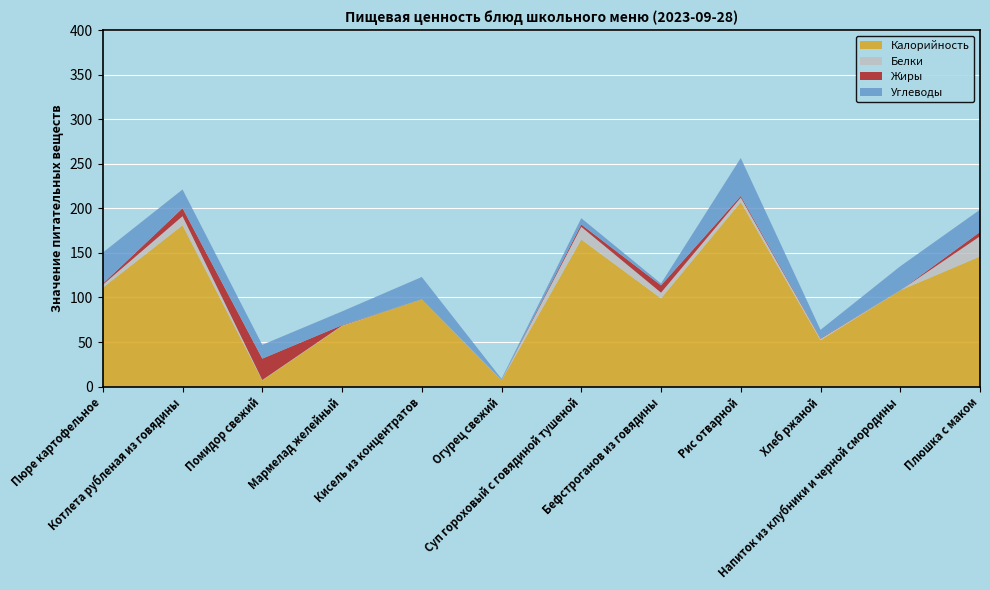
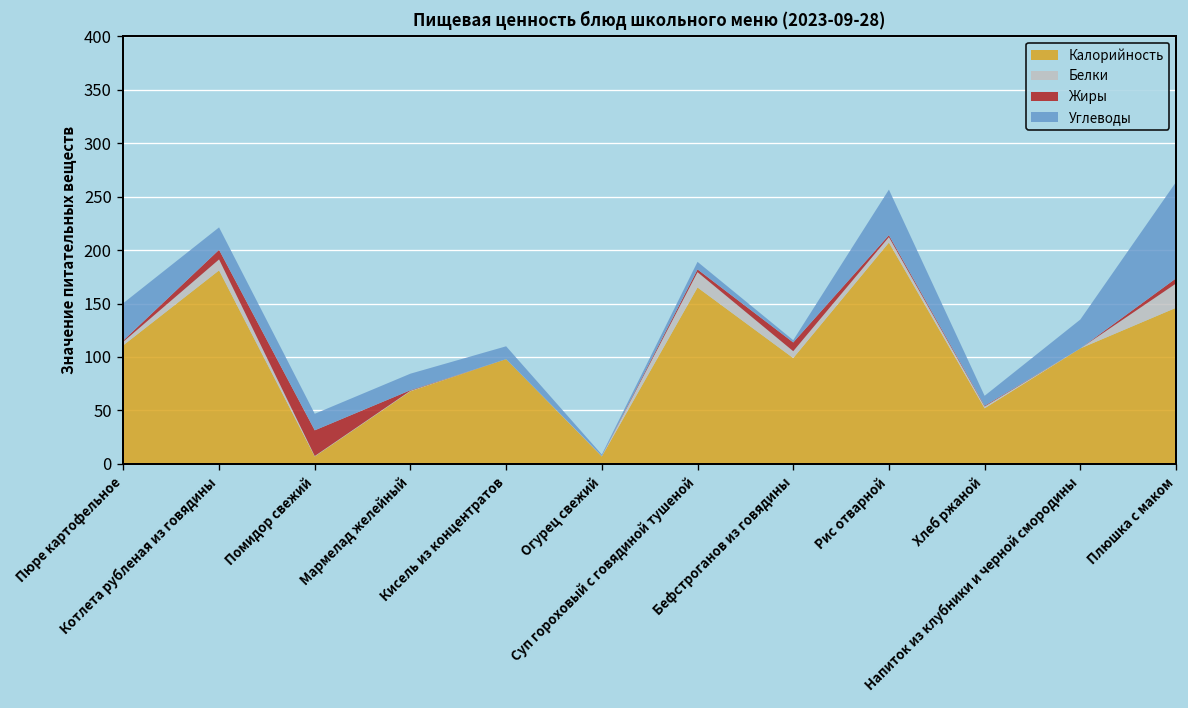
Углеводы, Кисель из концентратов: 30 -> 10
Углеводы, Плюшка с маком: 30 -> 90
